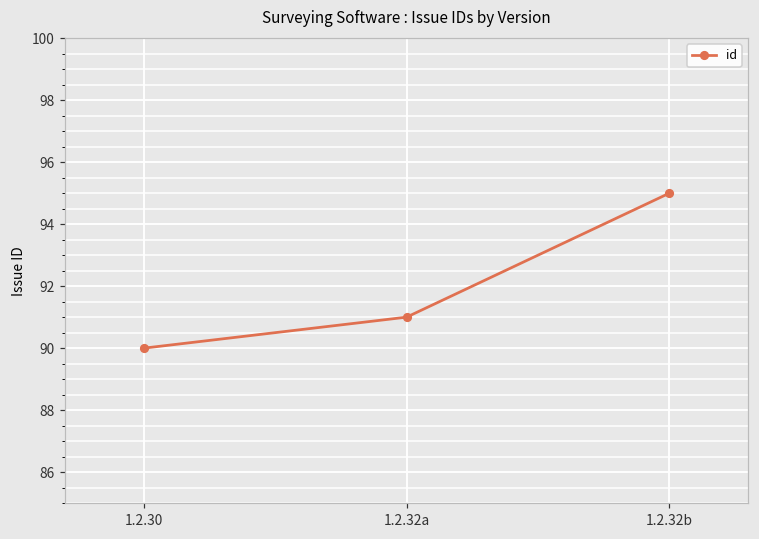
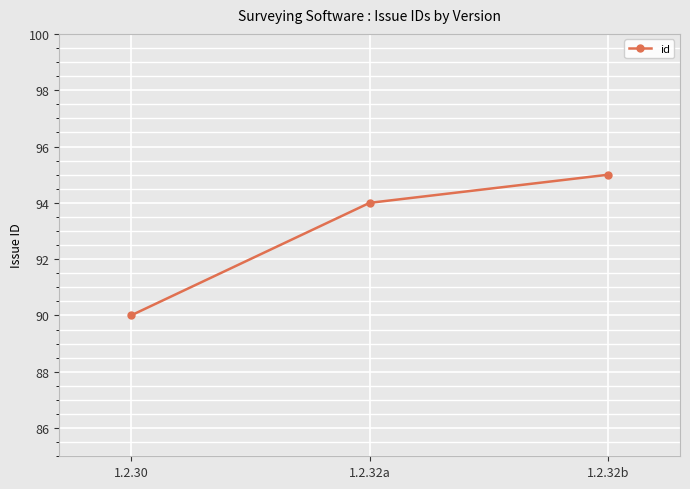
1.2.32a: 91 -> 94
